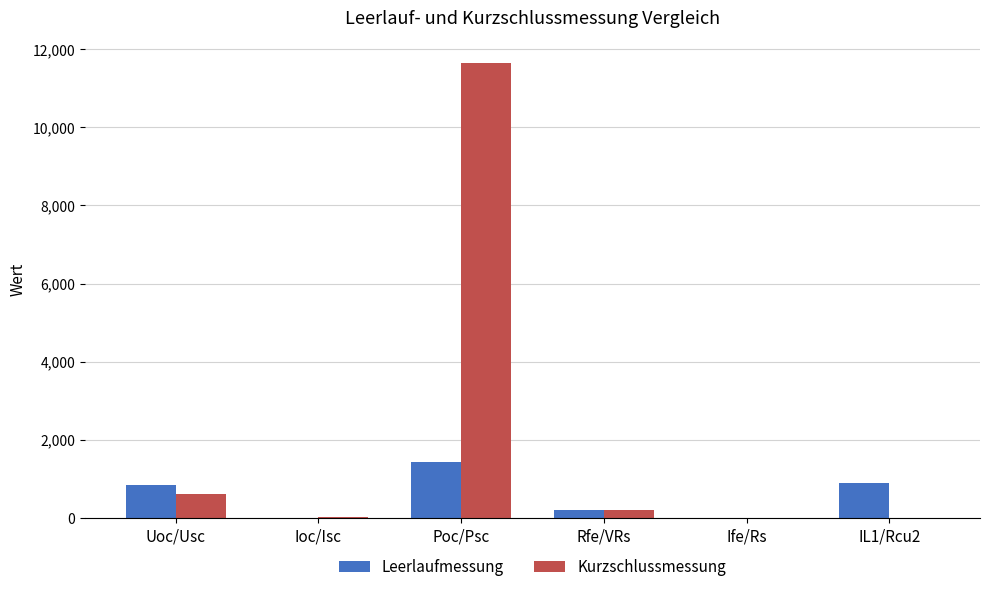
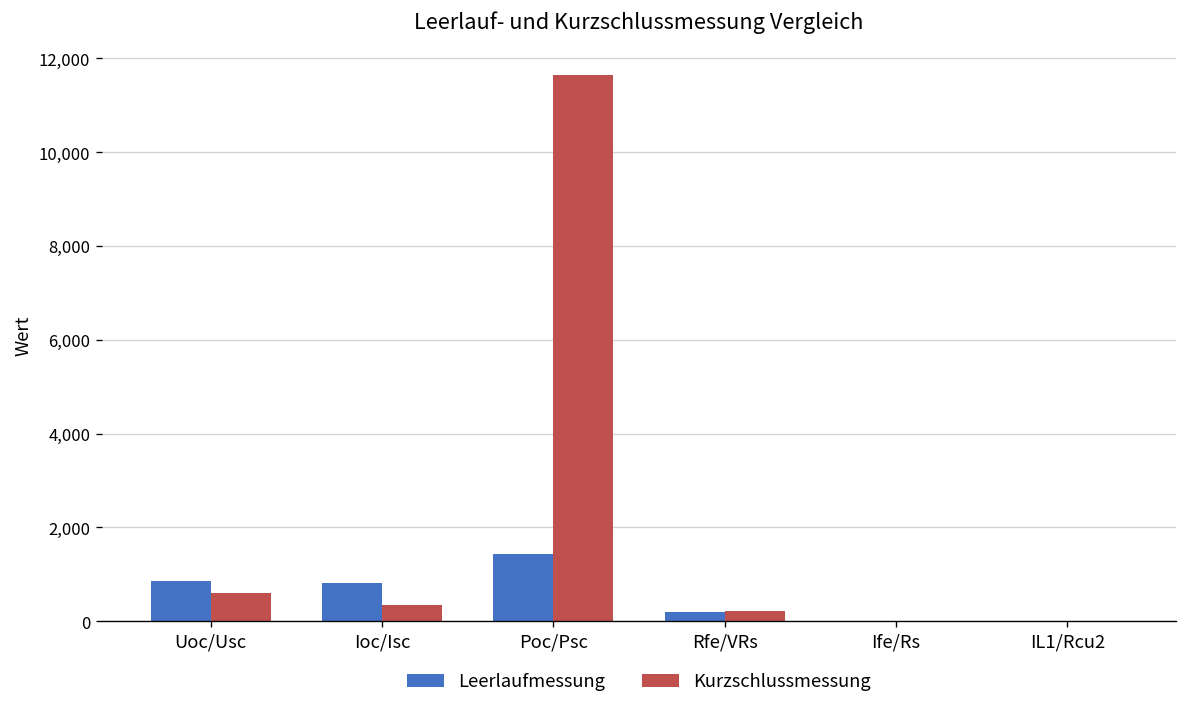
Leerlaufmessung, Ioc/Isc: 0 -> 800
Kurzschlussmessung, Ioc/Isc: 0 -> 300
Leerlaufmessung, IL1/Rcu2: 900 -> 0
